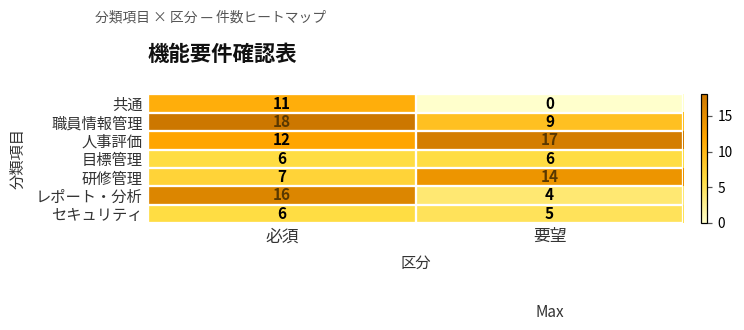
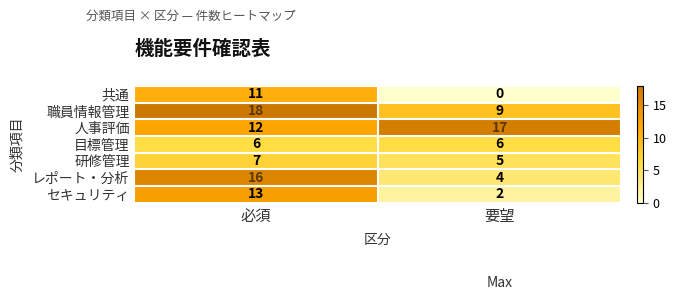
研修管理, 要望: 14 -> 5
セキュリティ, 必須: 6 -> 13
セキュリティ, 要望: 5 -> 2
